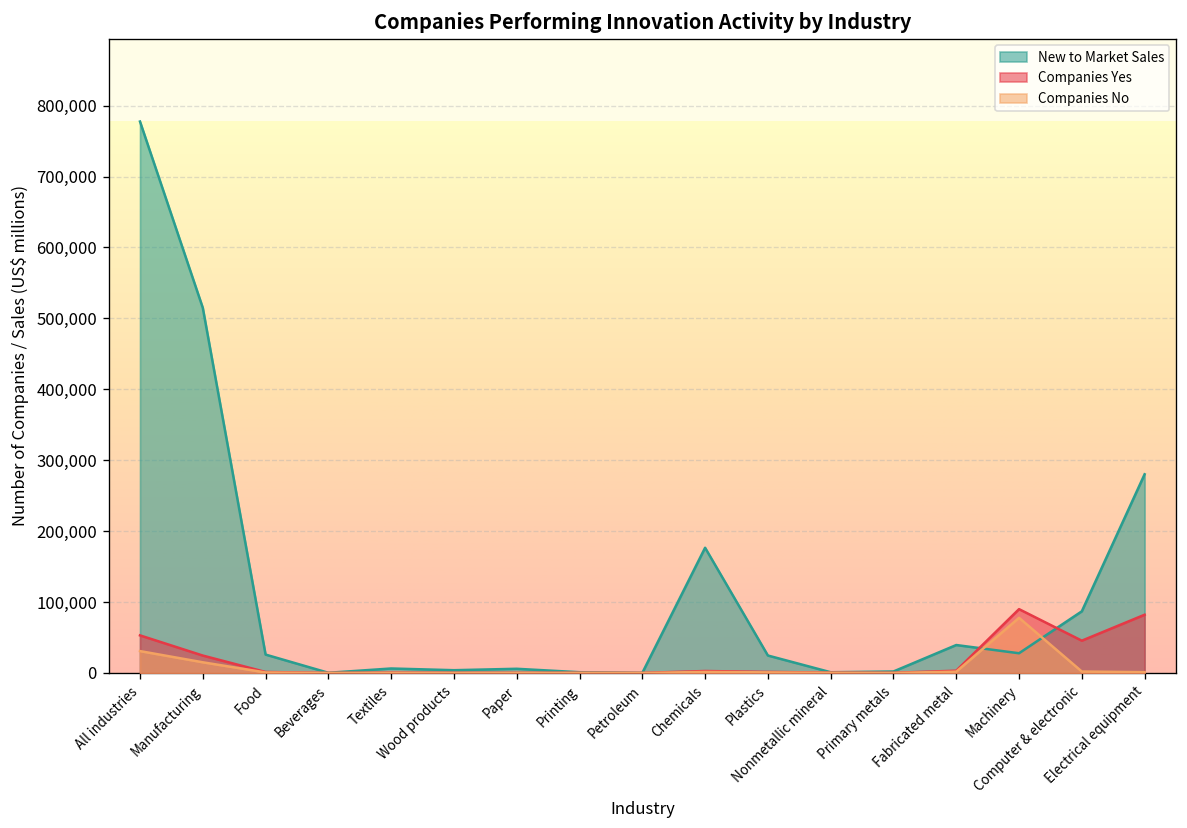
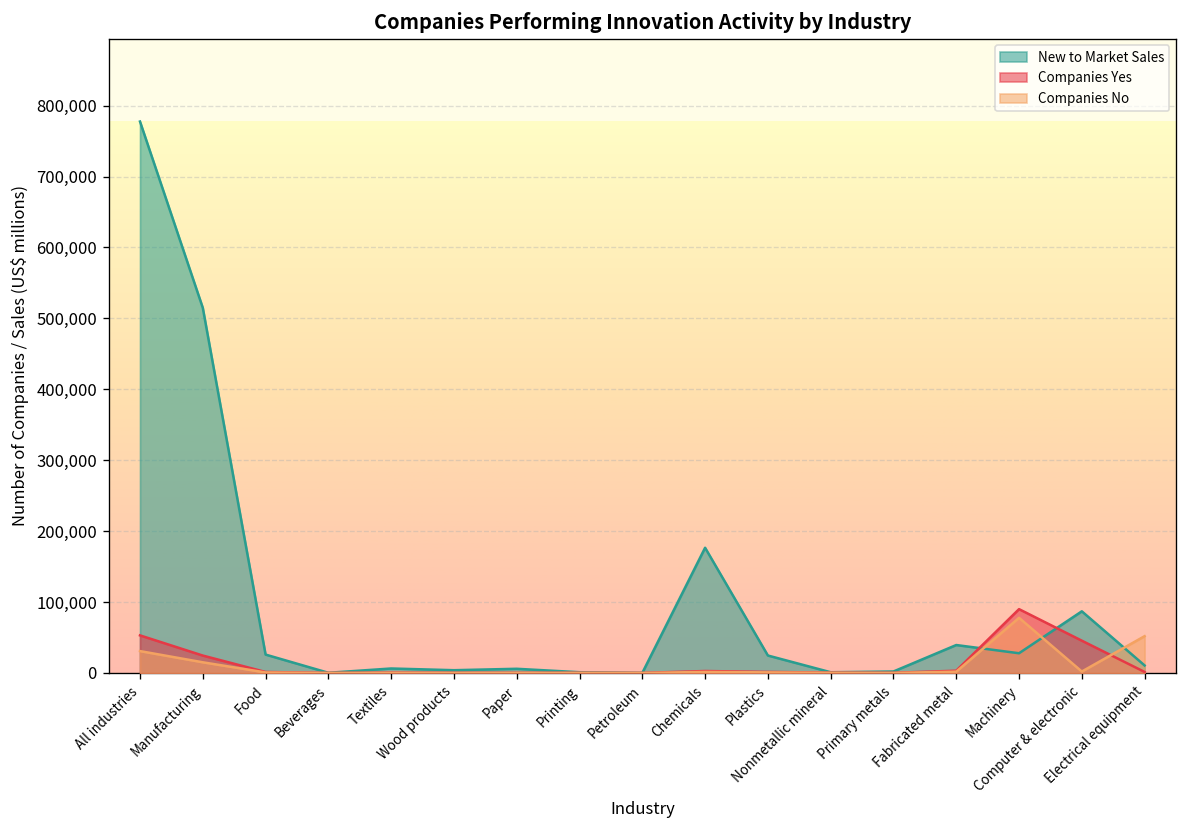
New to Market Sales, Electrical equipment: 280,000 -> 10,000
Companies Yes, Electrical equipment: 80,000 -> 0
Companies No, Electrical equipment: 0 -> 50,000
